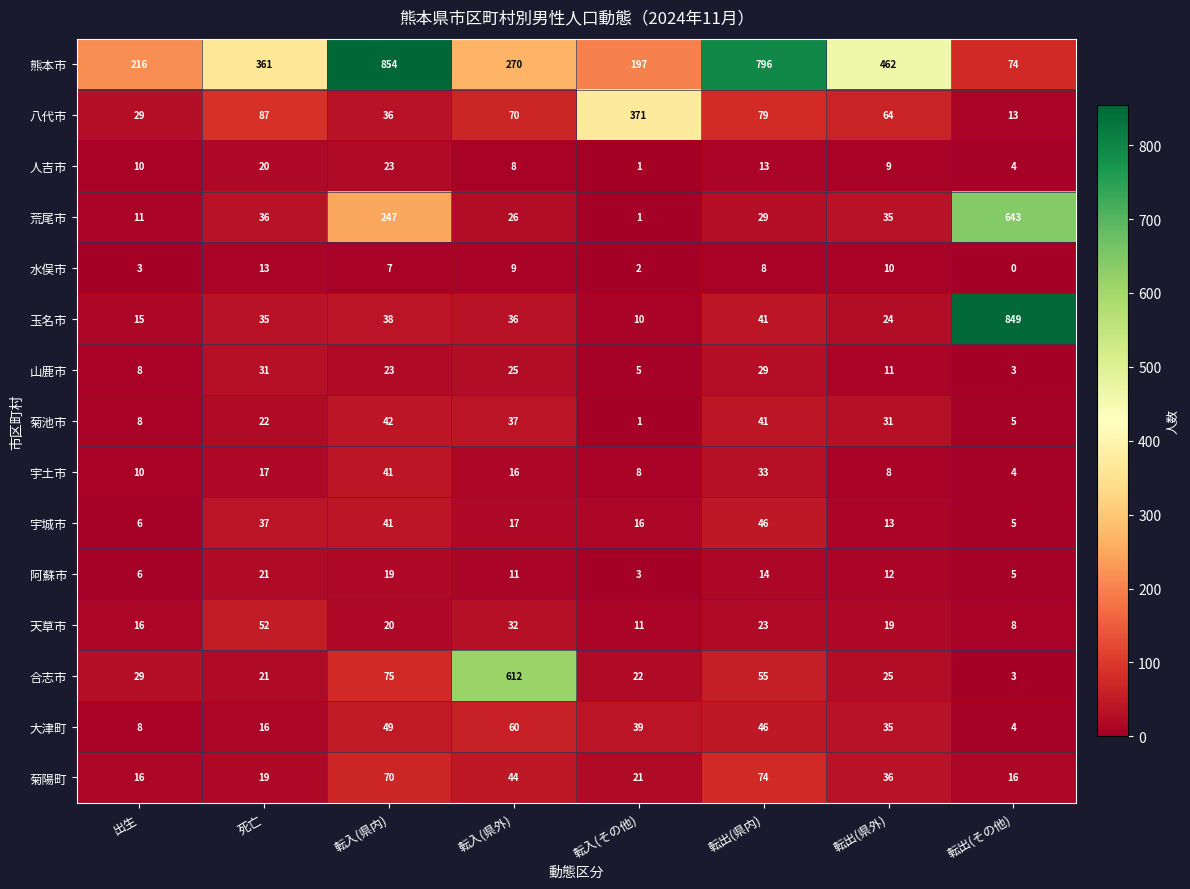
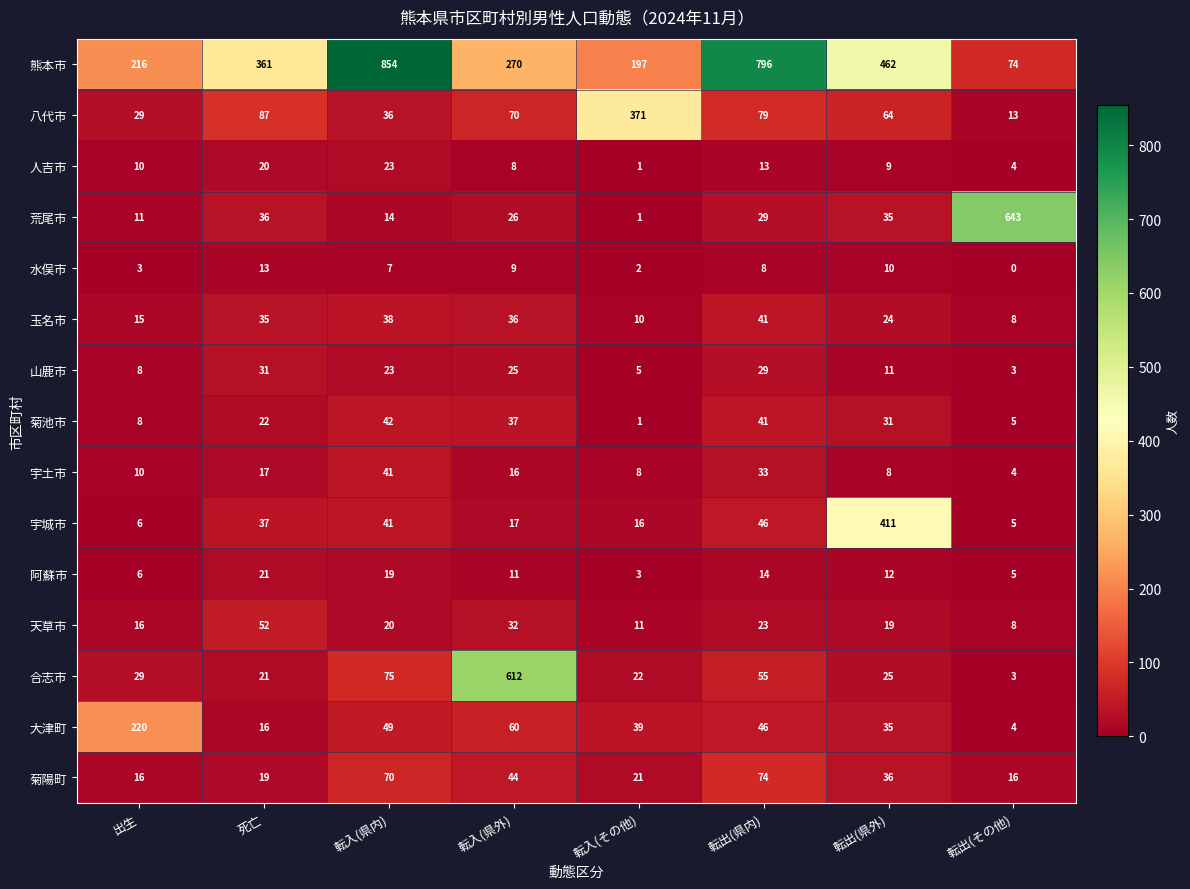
荒尾市, 転入(県内): 247 -> 14
玉名市, 転出(その他): 849 -> 8
宇城市, 転出(県外): 13 -> 411
大津町, 出生: 8 -> 220
